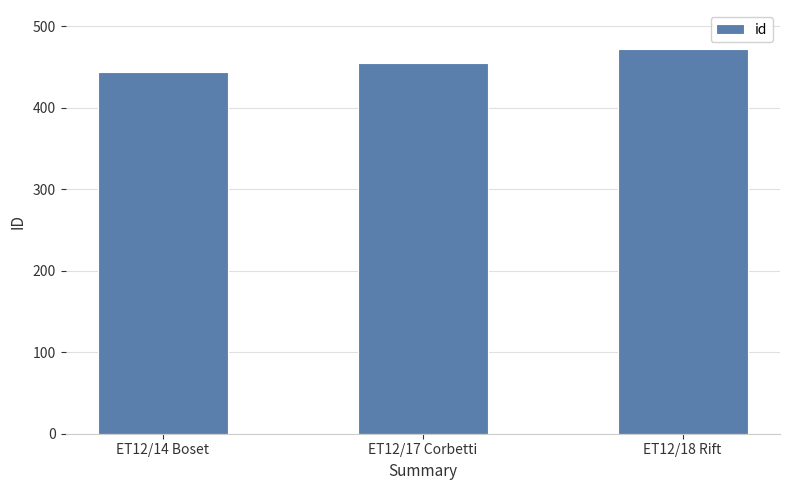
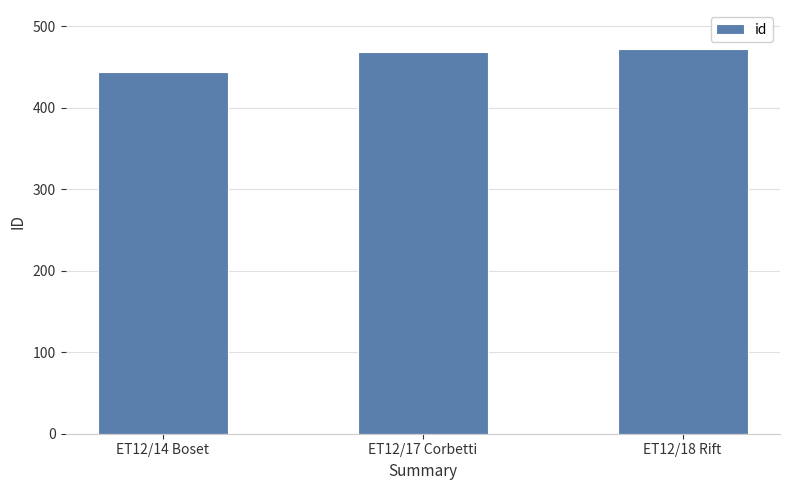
ET12/17 Corbetti: 460 -> 470
